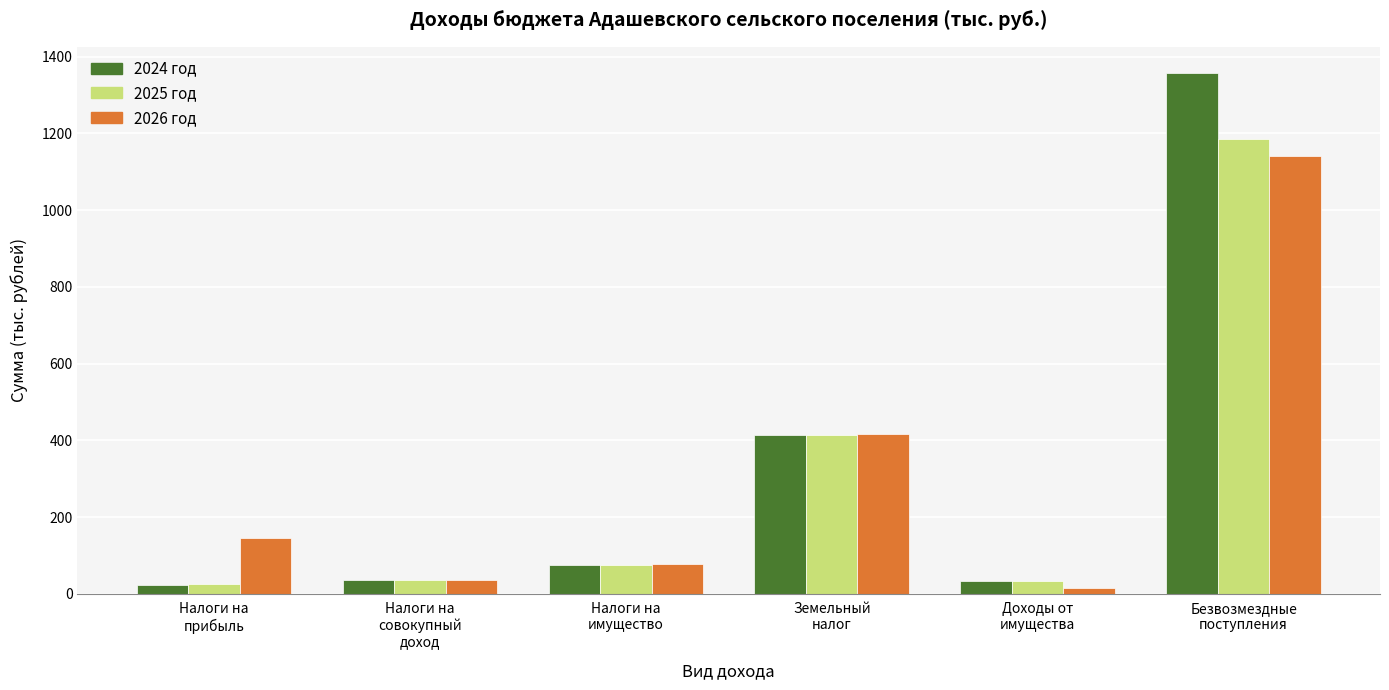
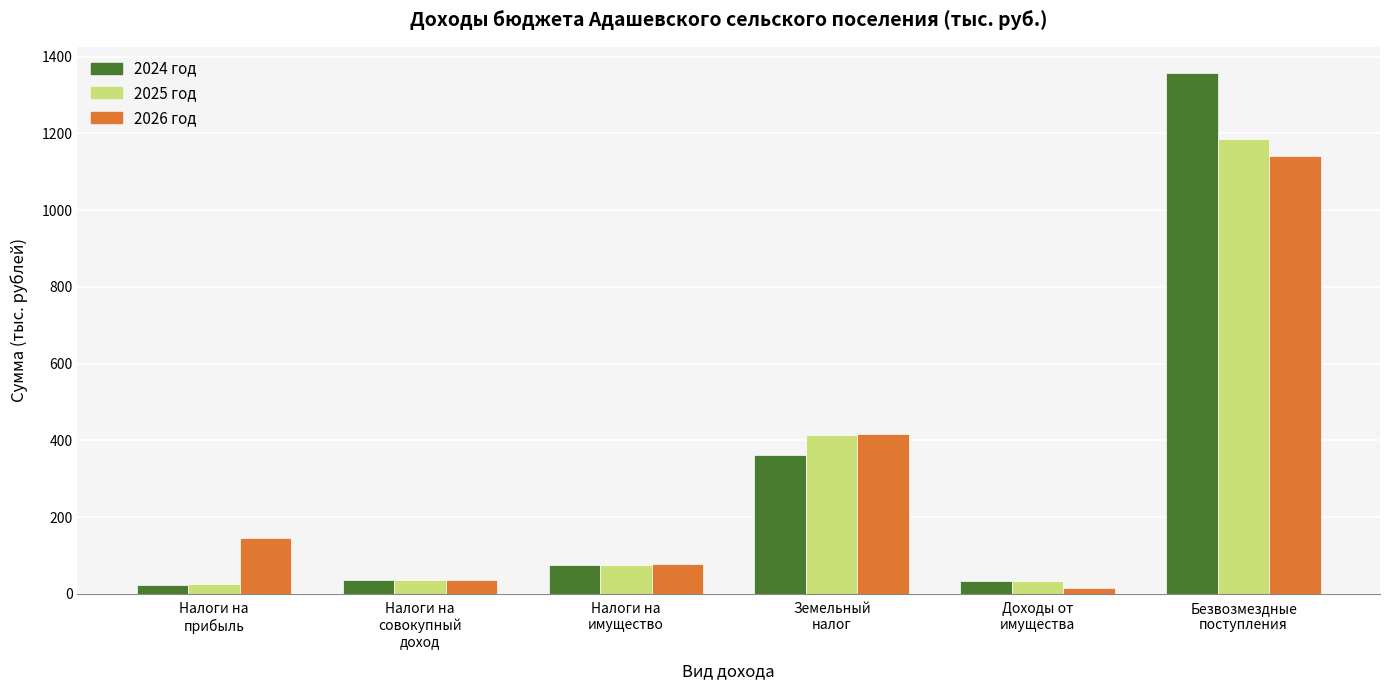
2024 год, Земельный налог: 410 -> 360
